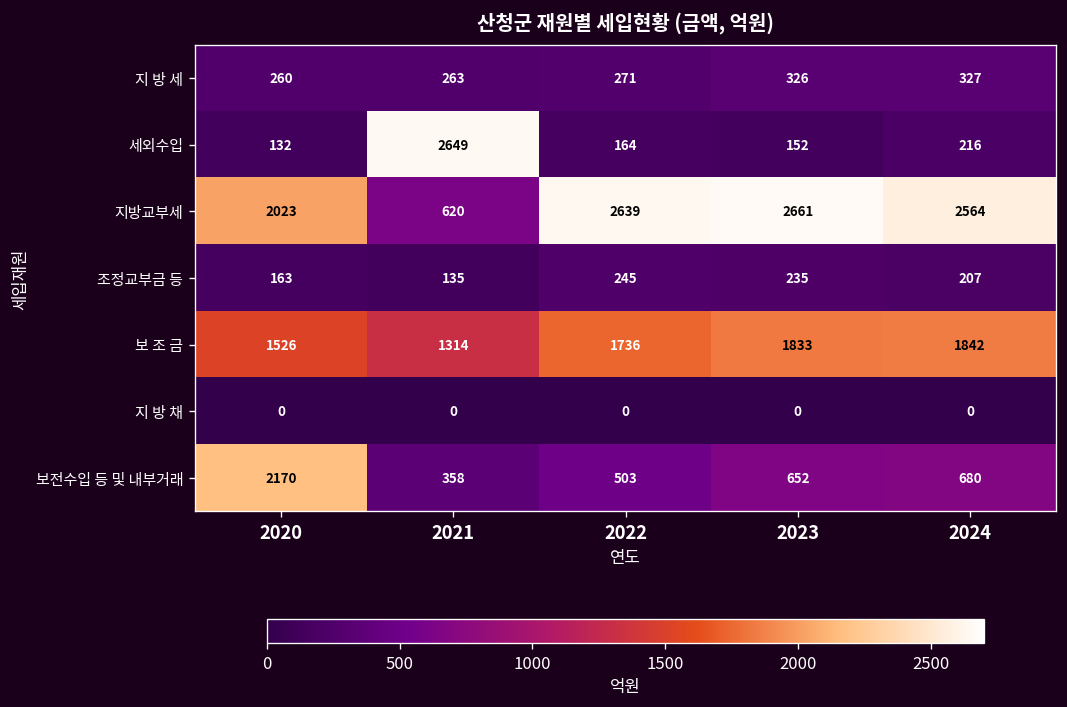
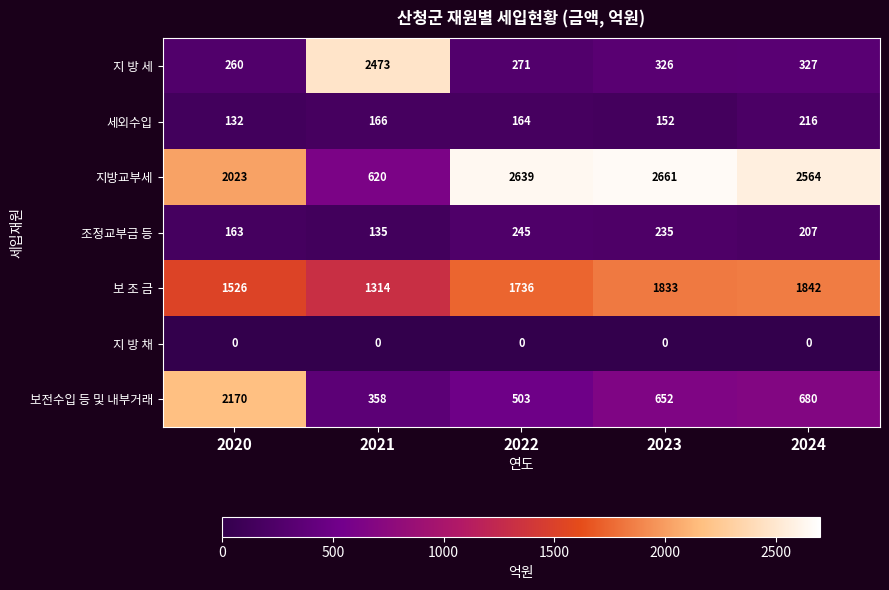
지 방 세, 2021: 263 -> 2473
세외수입, 2021: 2649 -> 166
